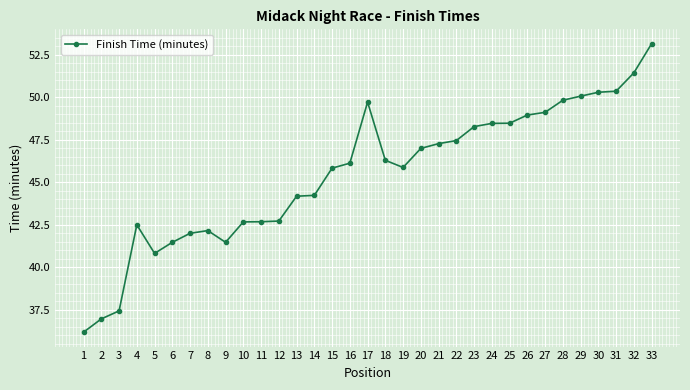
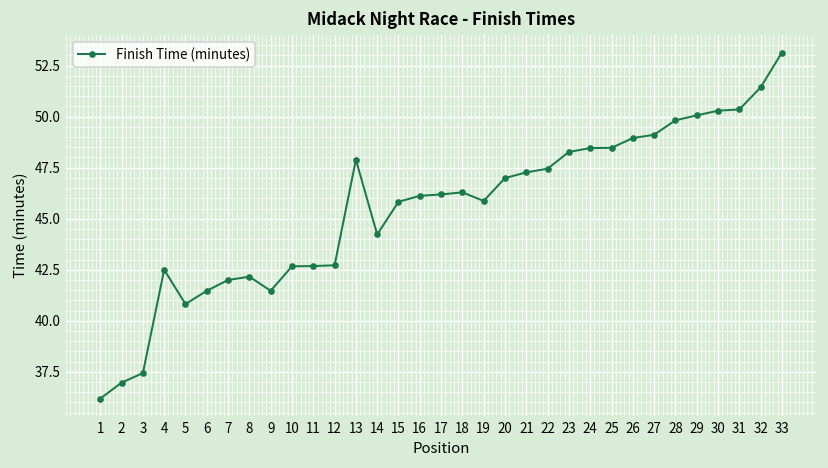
13: 44.2 -> 47.9
17: 49.7 -> 46.2
